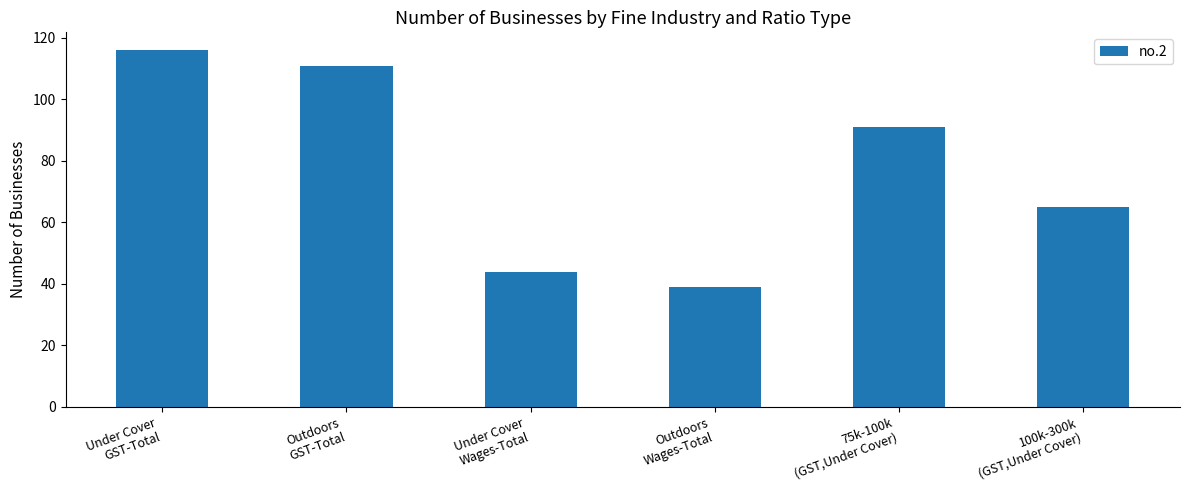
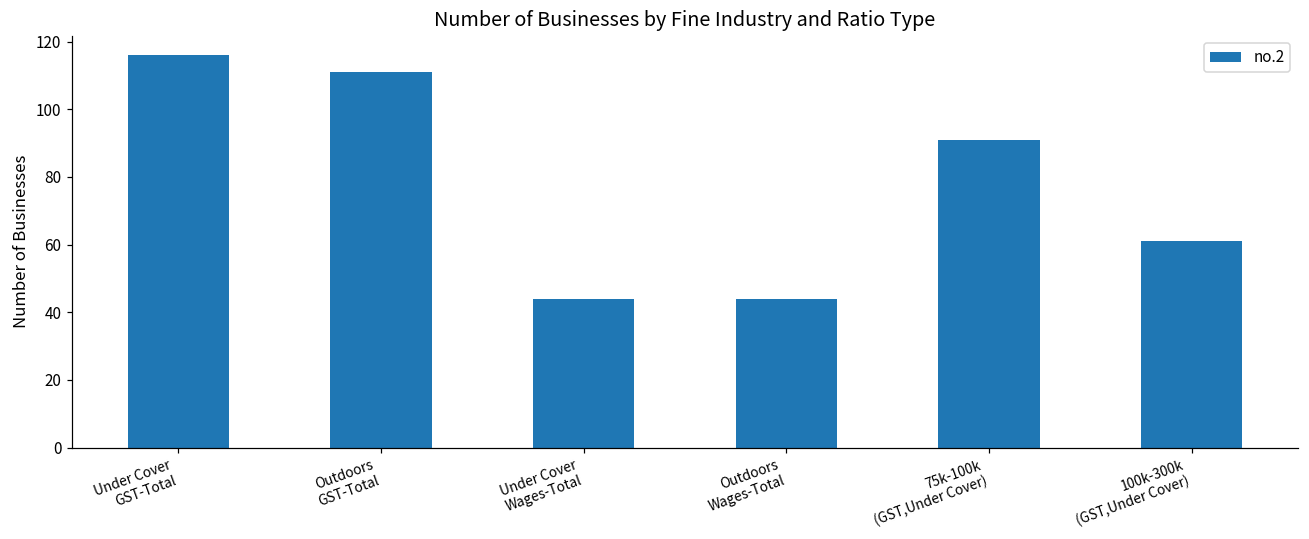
Outdoors Wages-Total: 39 -> 44
100k-300k (GST,Under Cover): 65 -> 61
